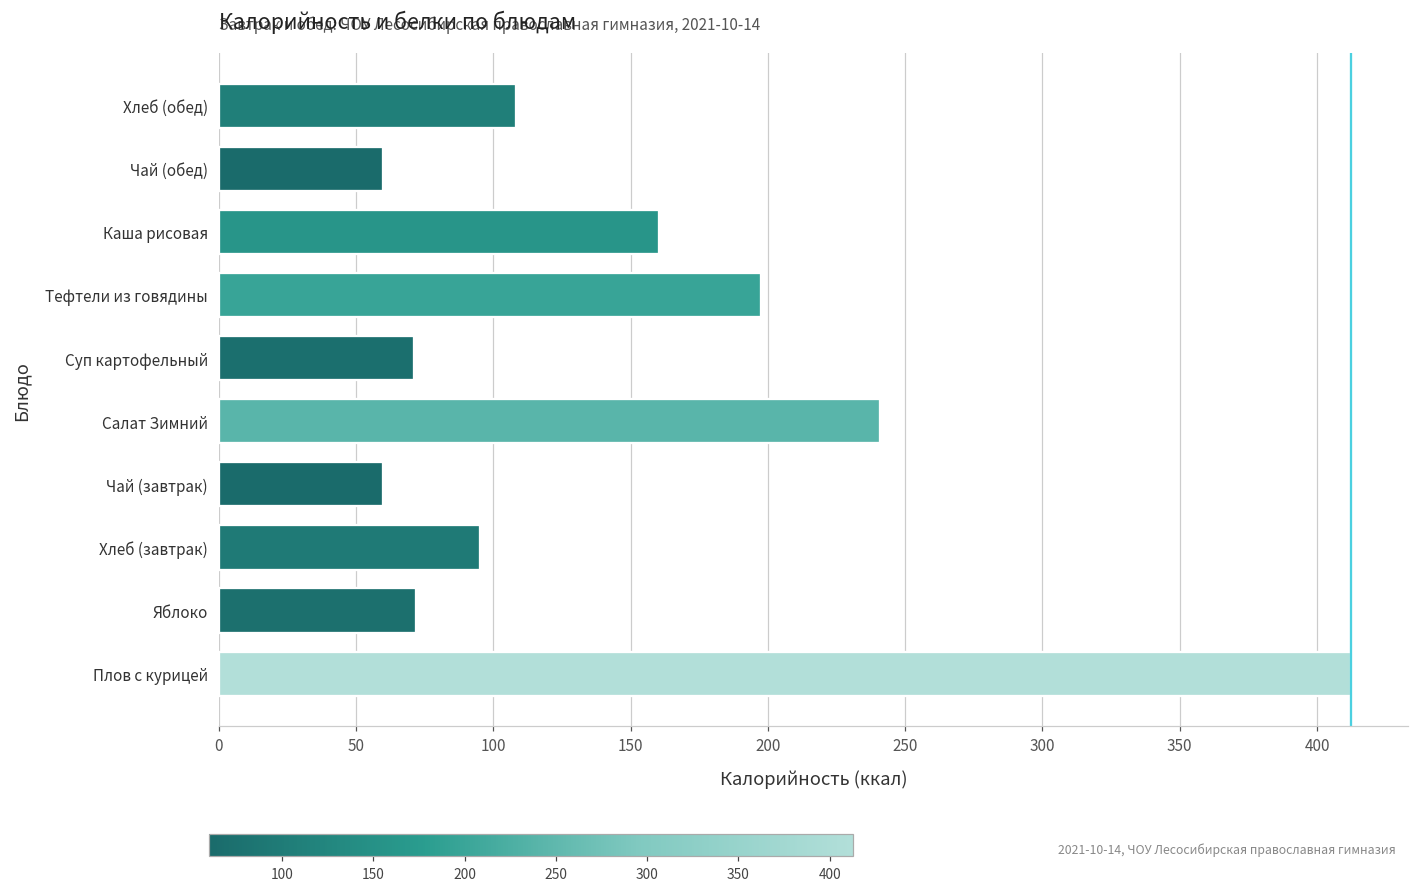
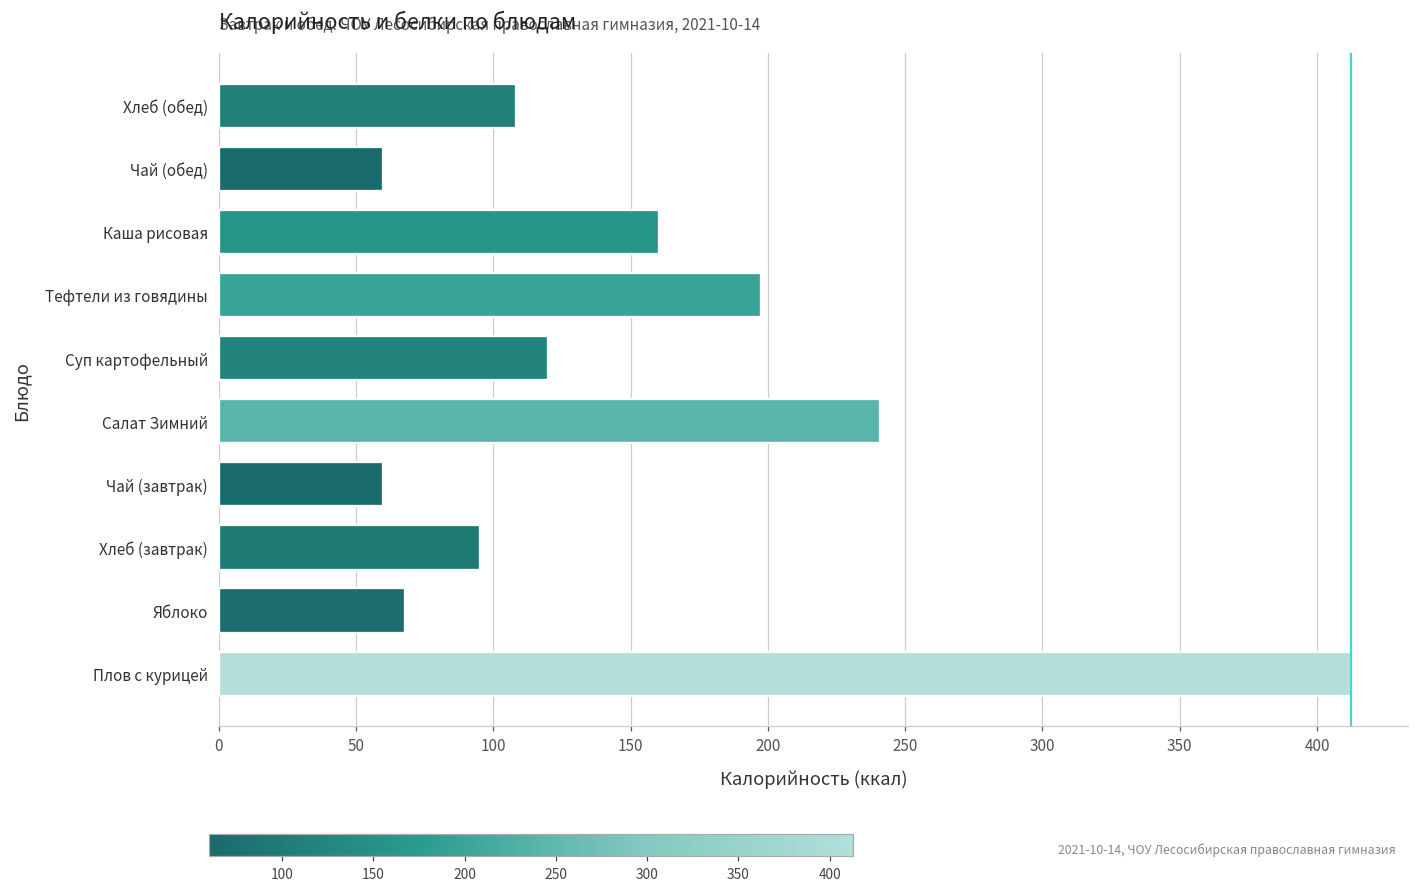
Суп картофельный: 71 -> 120
Яблоко: 72 -> 68
